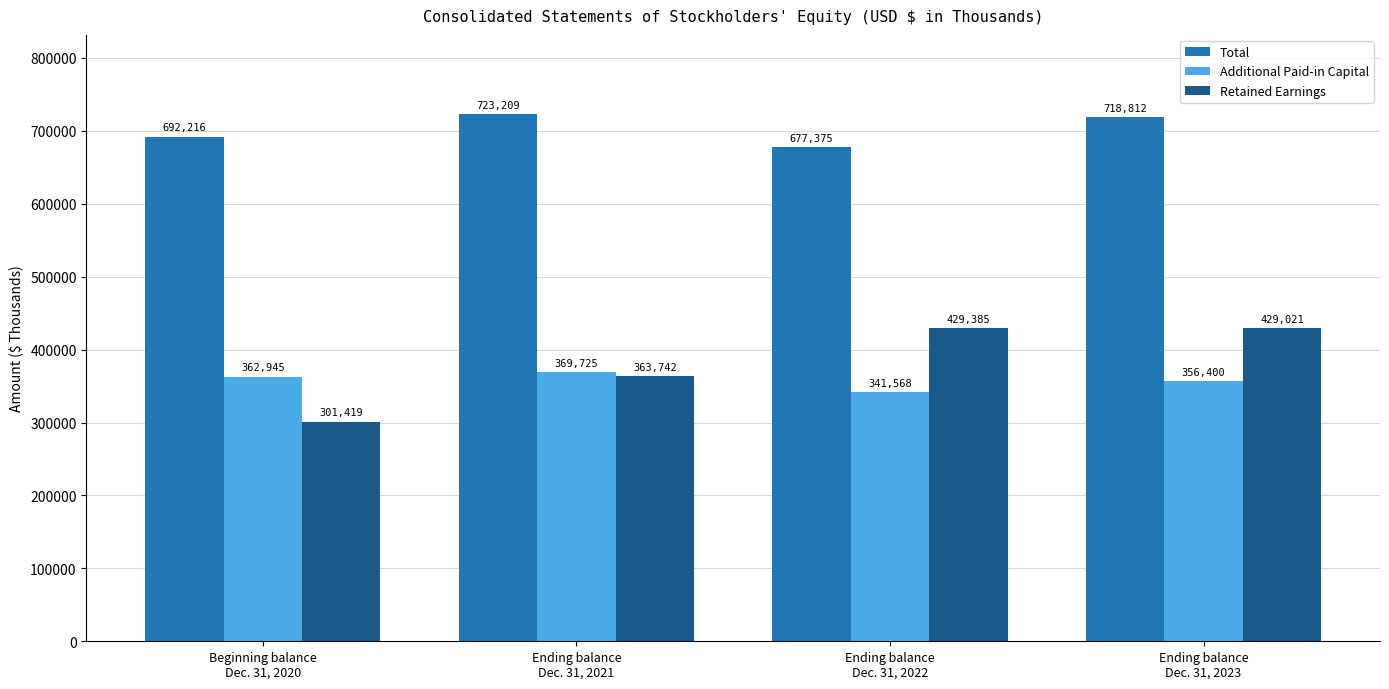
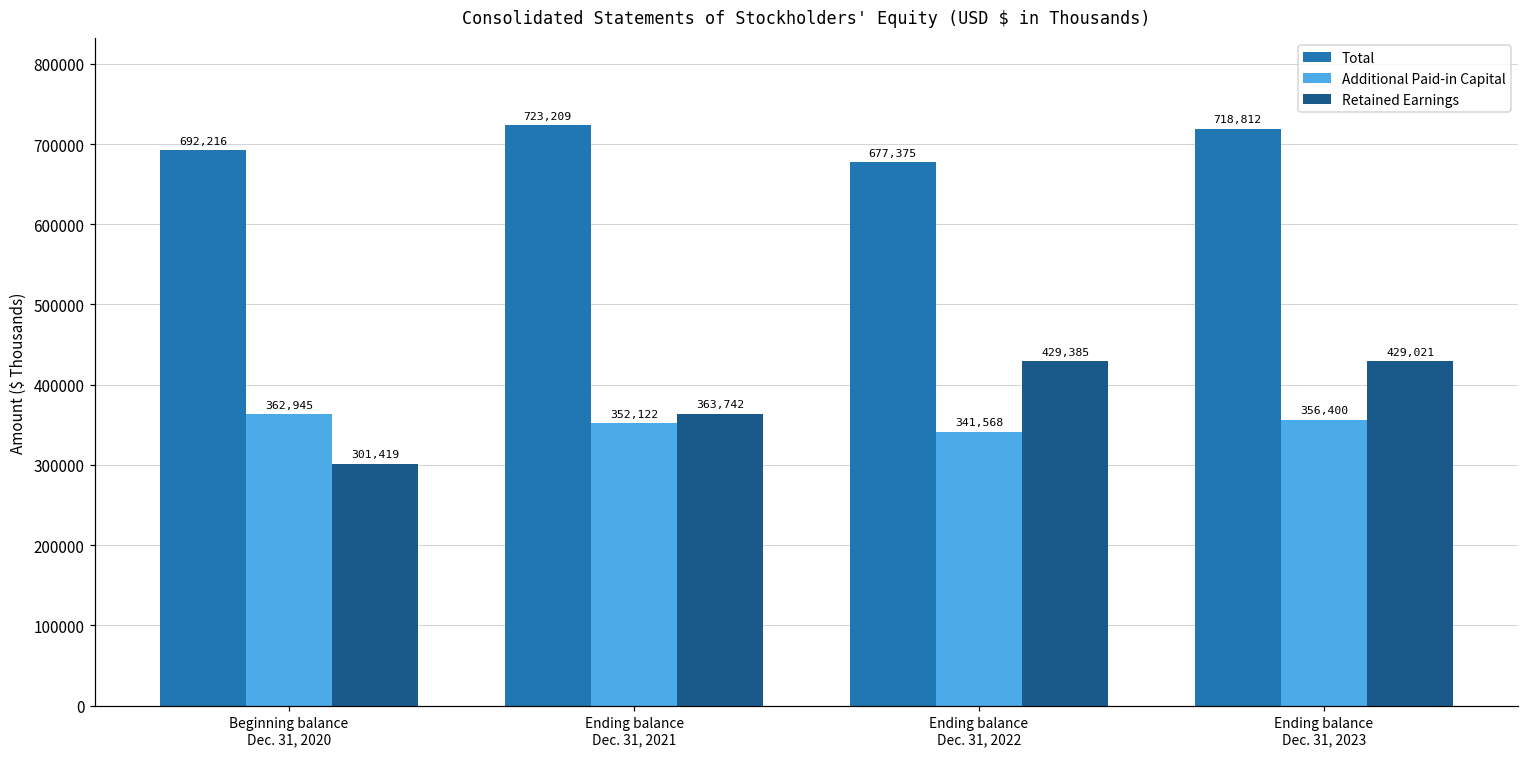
Additional Paid-in Capital, Ending balance Dec. 31, 2021: 369,725 -> 352,122
